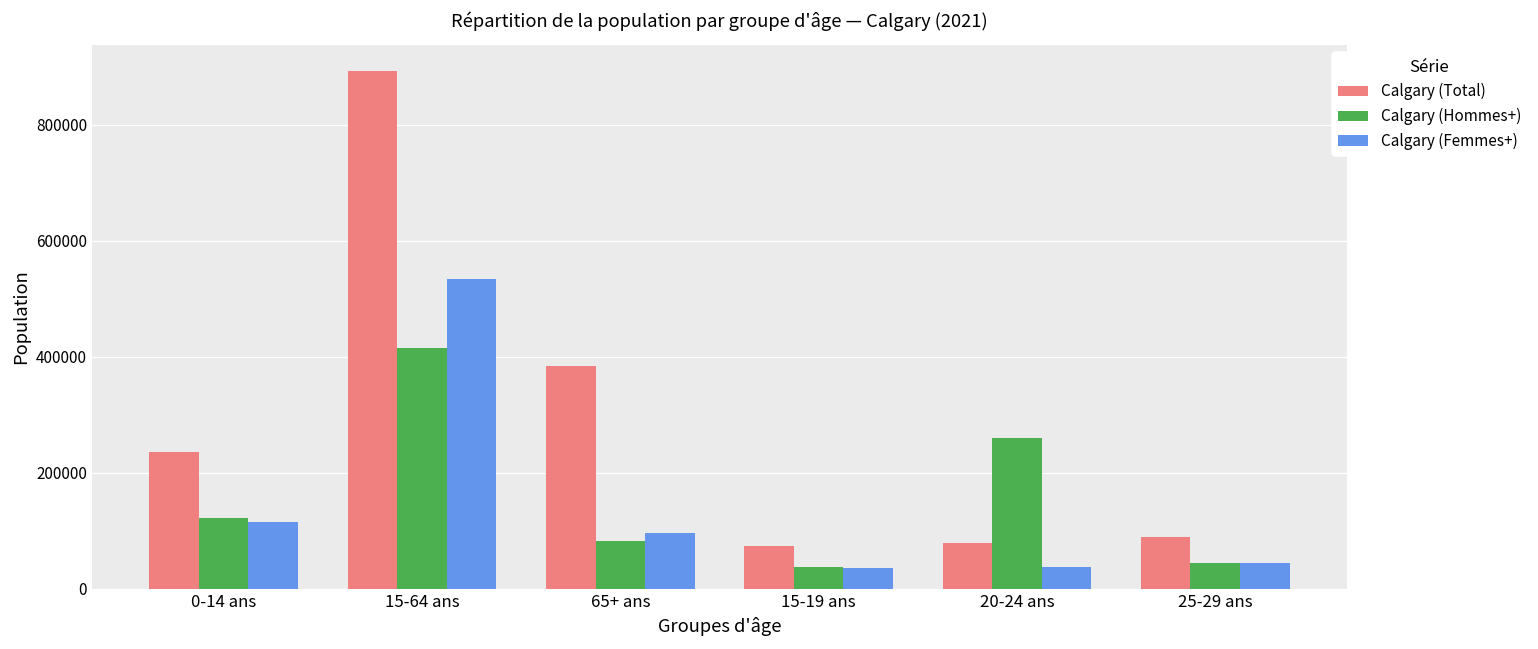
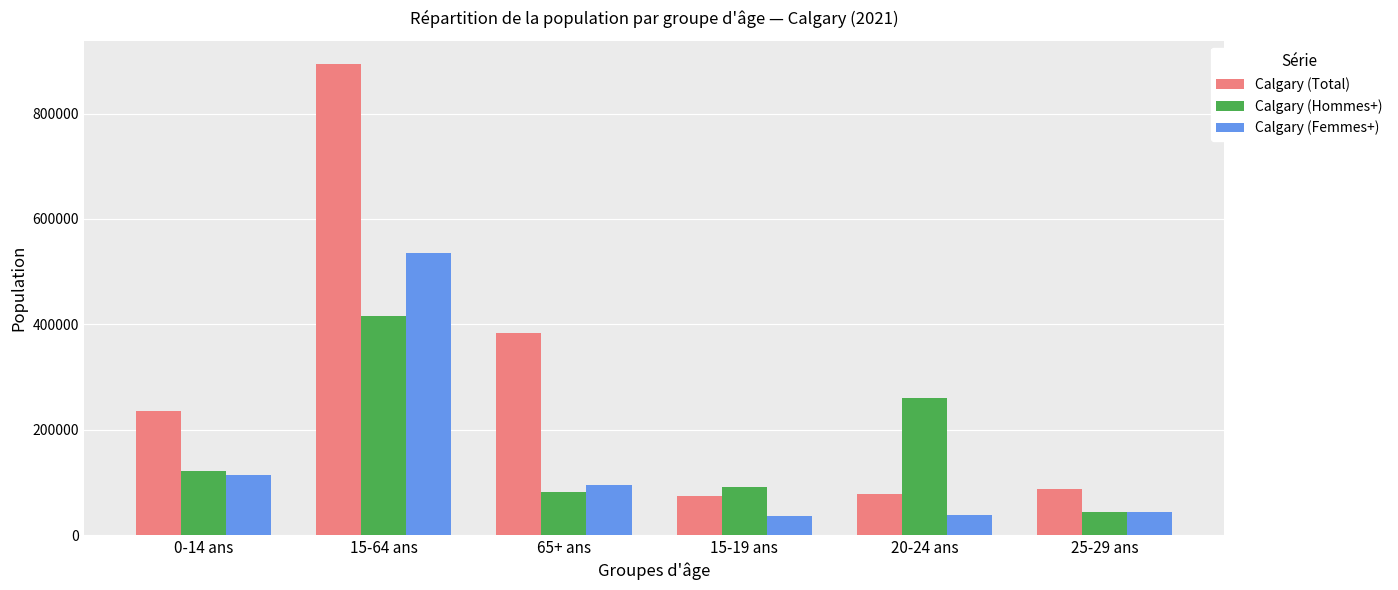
Calgary (Hommes+), 15-19 ans: 40000 -> 90000
